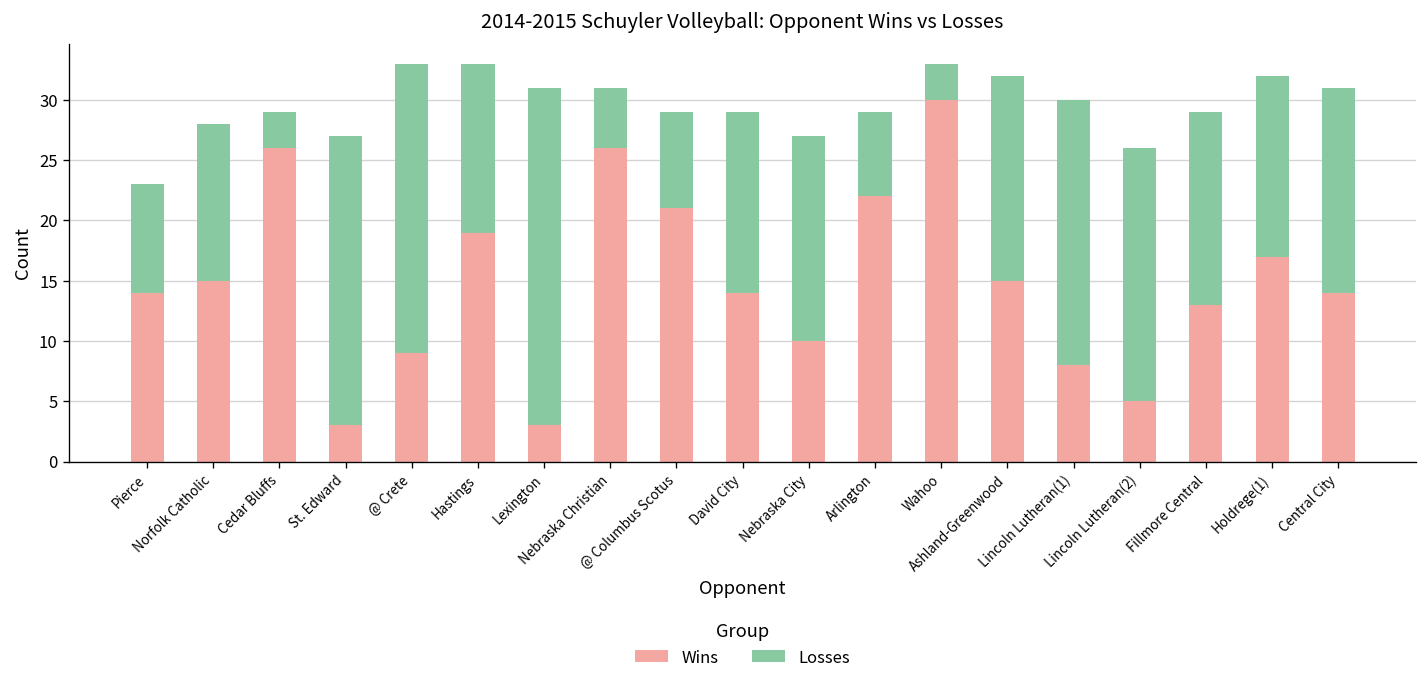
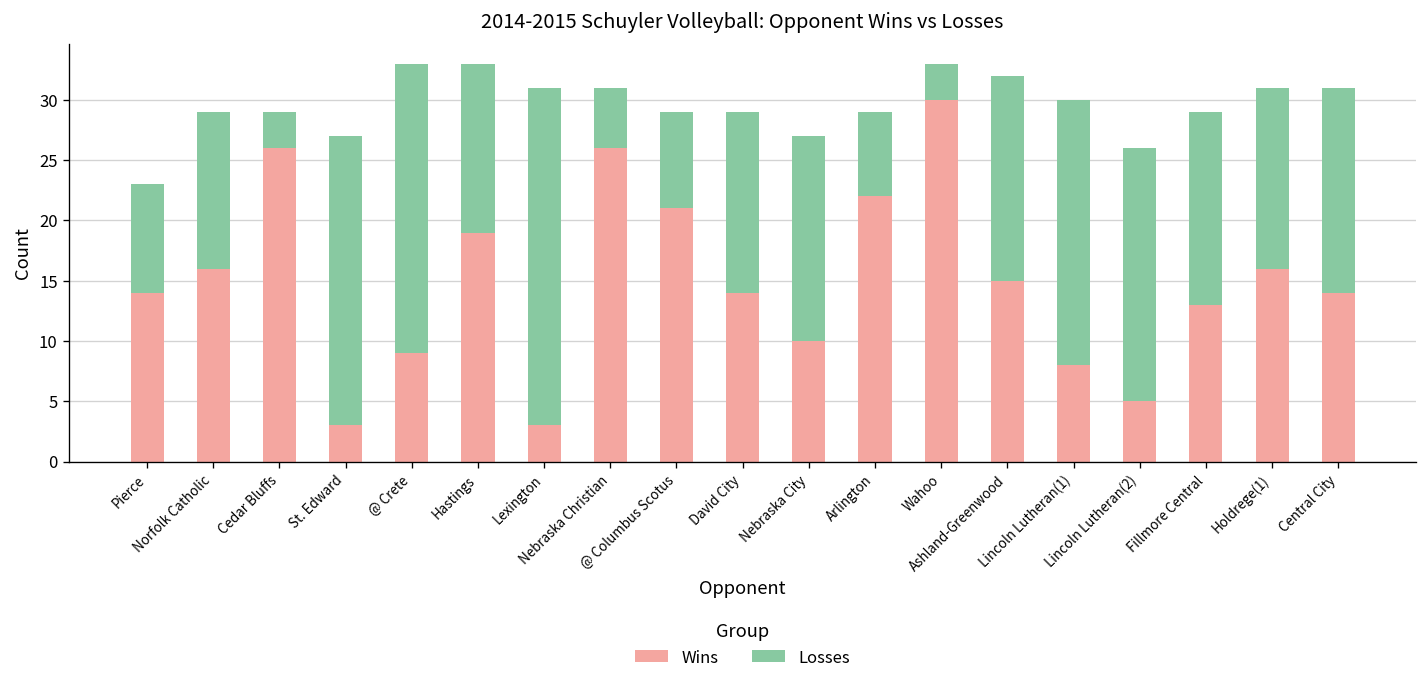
Wins, Norfolk Catholic: 15 -> 16
Wins, Holdrege(1): 17 -> 16
